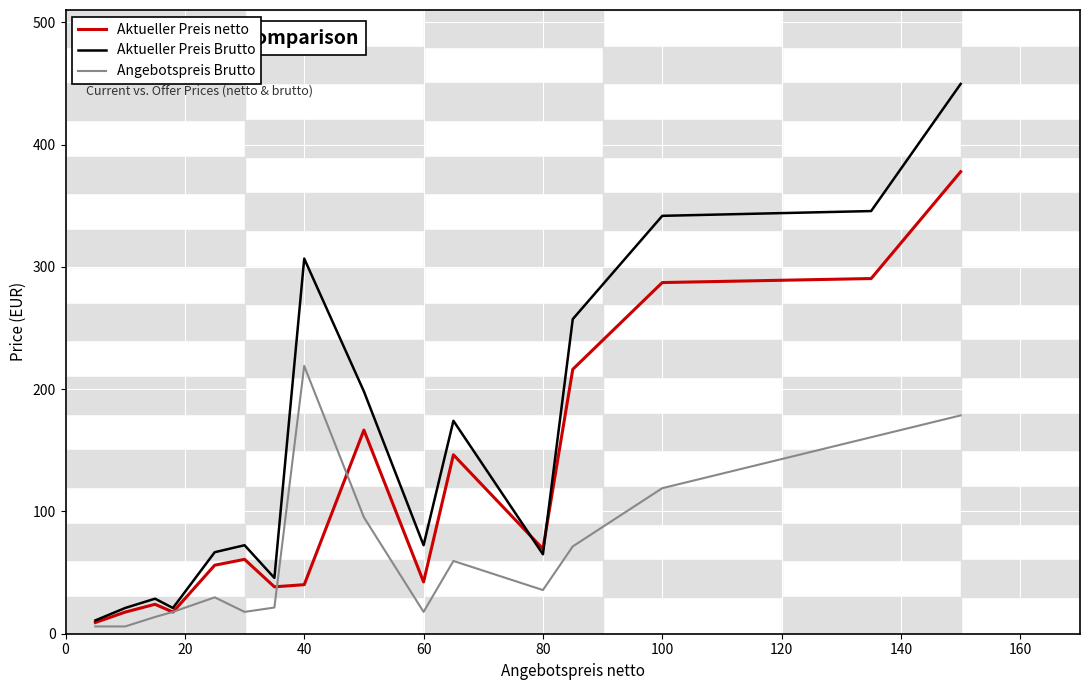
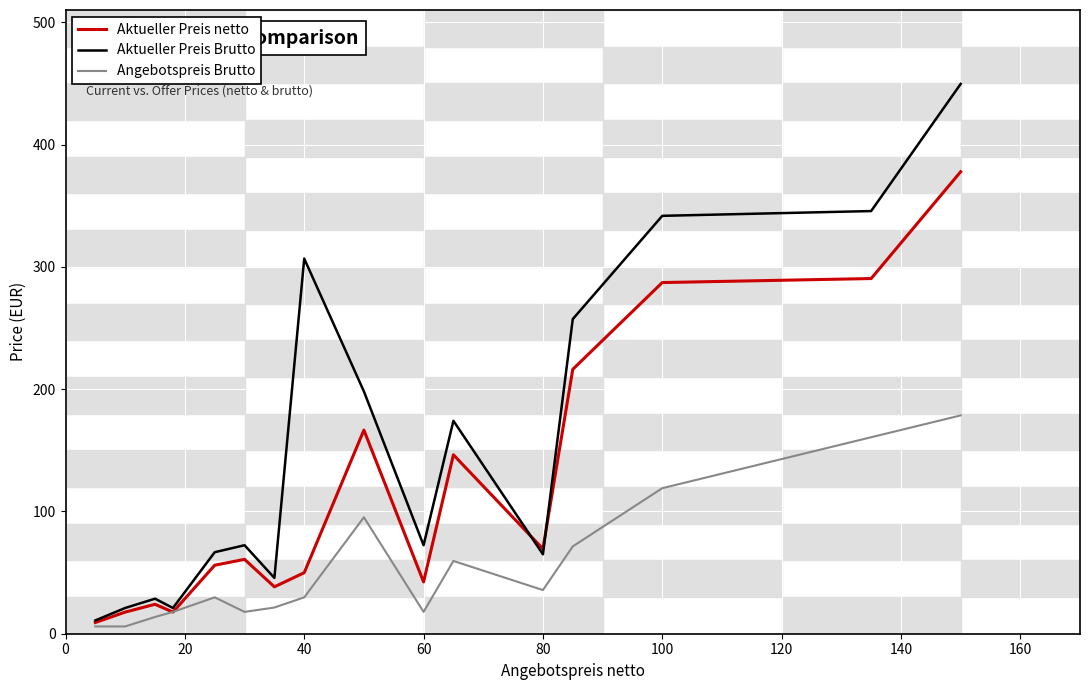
Aktueller Preis netto, 40: 40 -> 50
Angebotspreis Brutto, 40: 219 -> 30
